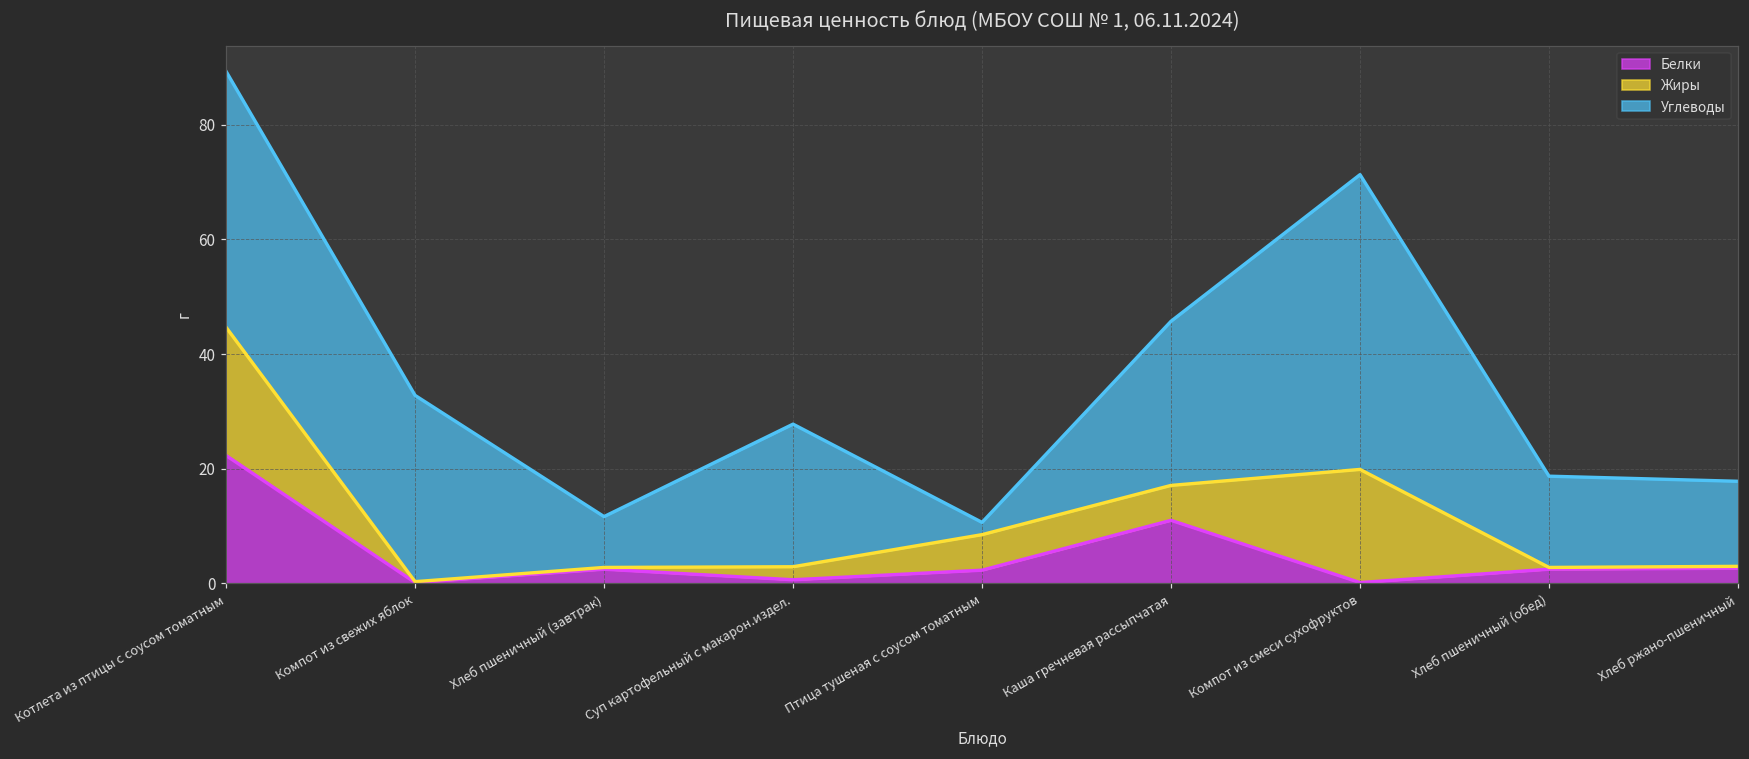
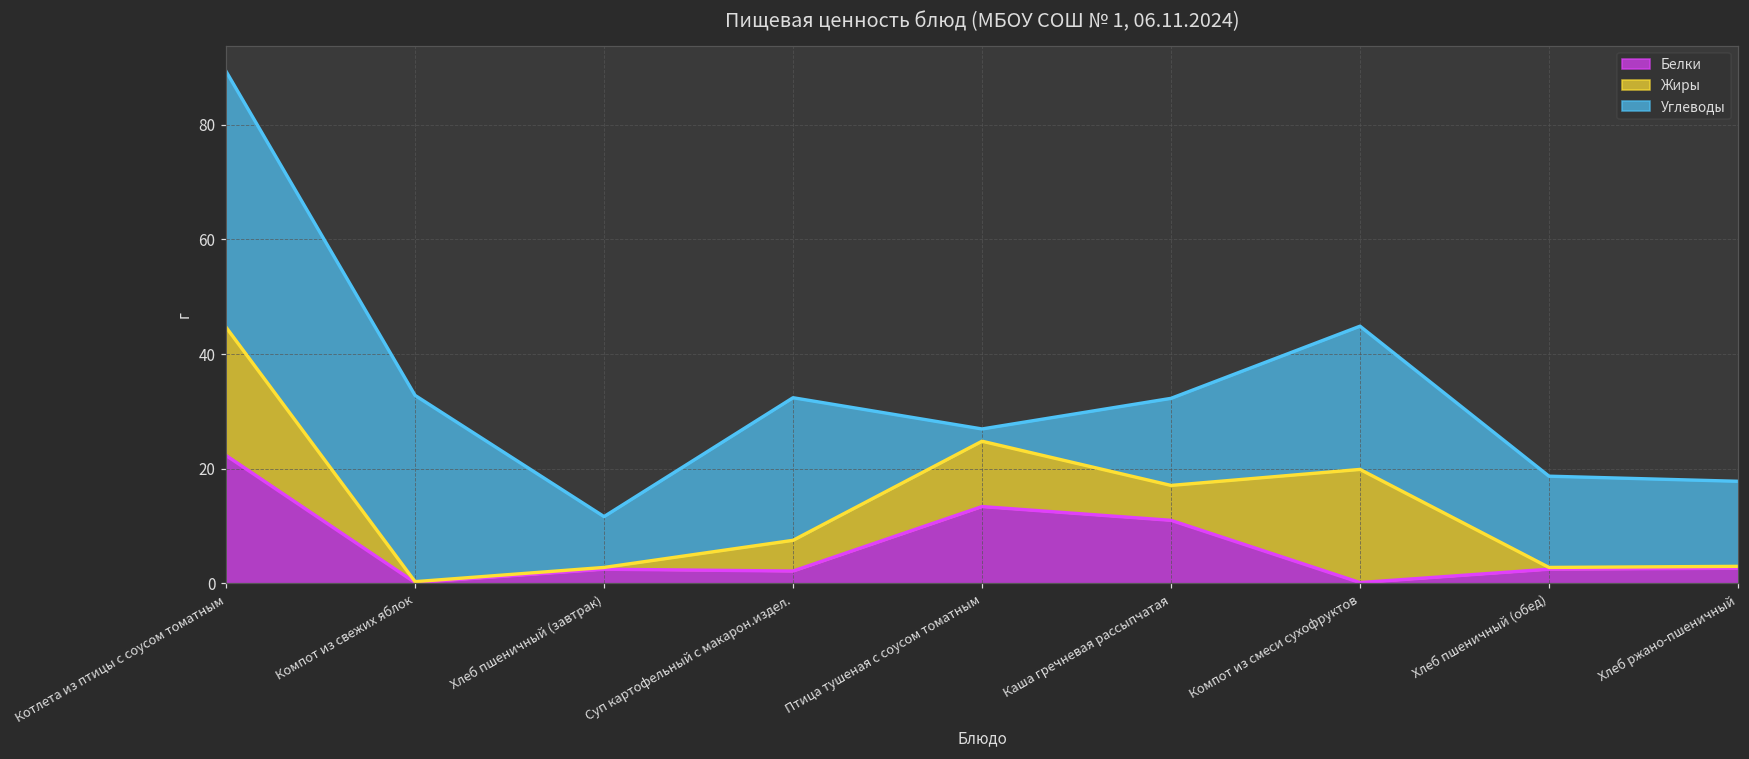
Белки, Суп картофельный с макарон.издел.: 1 -> 2
Жиры, Суп картофельный с макарон.издел.: 2 -> 5
Белки, Птица тушеная с соусом томатным: 2 -> 13
Жиры, Птица тушеная с соусом томатным: 6 -> 11
Углеводы, Каша гречневая рассыпчатая: 29 -> 15
Углеводы, Компот из смеси сухофруктов: 51 -> 25
